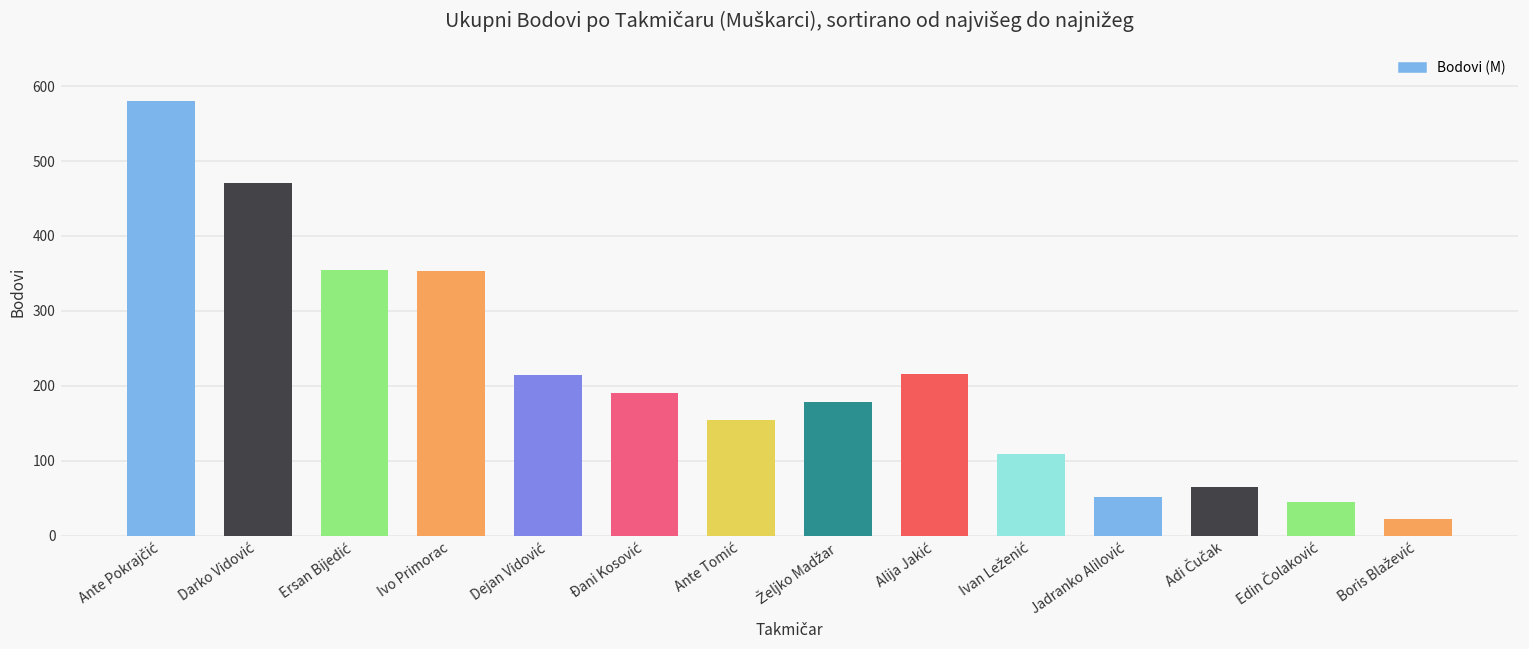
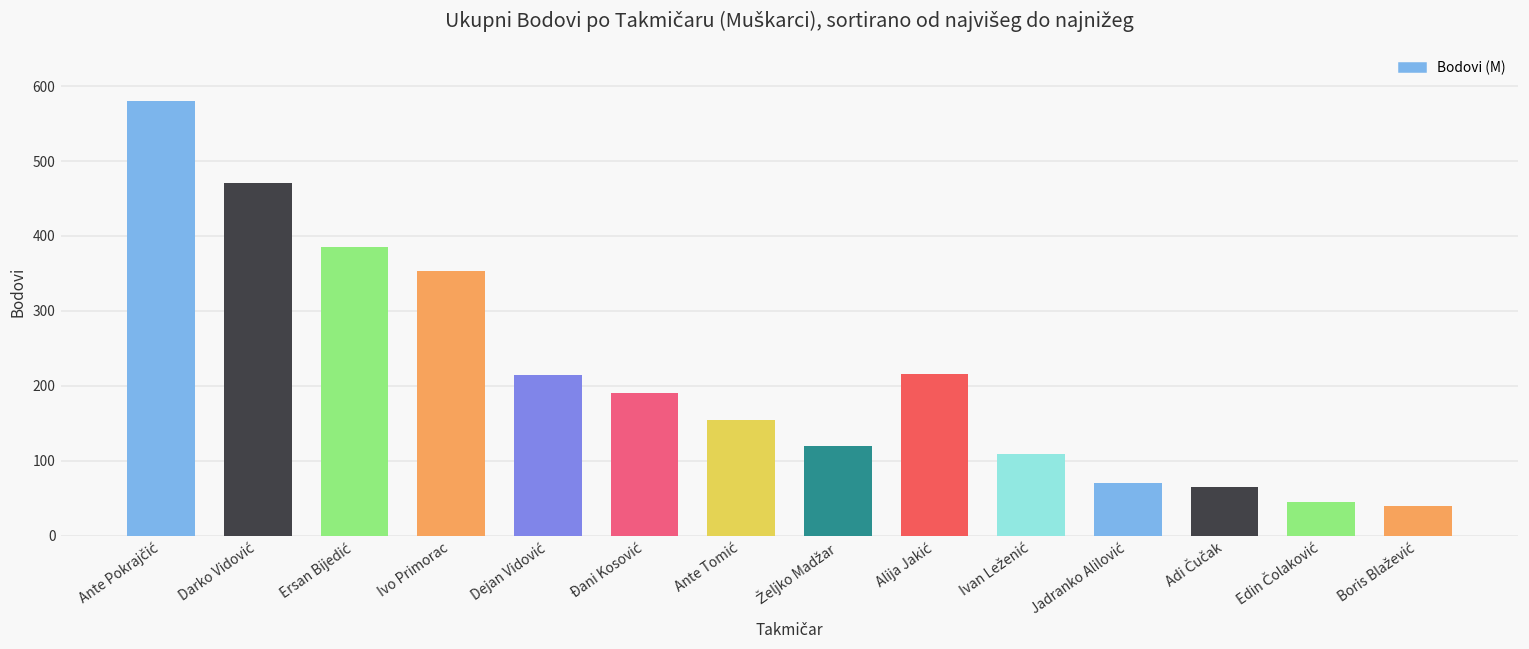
Ersan Bijedić: 350 -> 390
Željko Madžar: 180 -> 120
Jadranko Alilović: 50 -> 70
Boris Blažević: 20 -> 40
